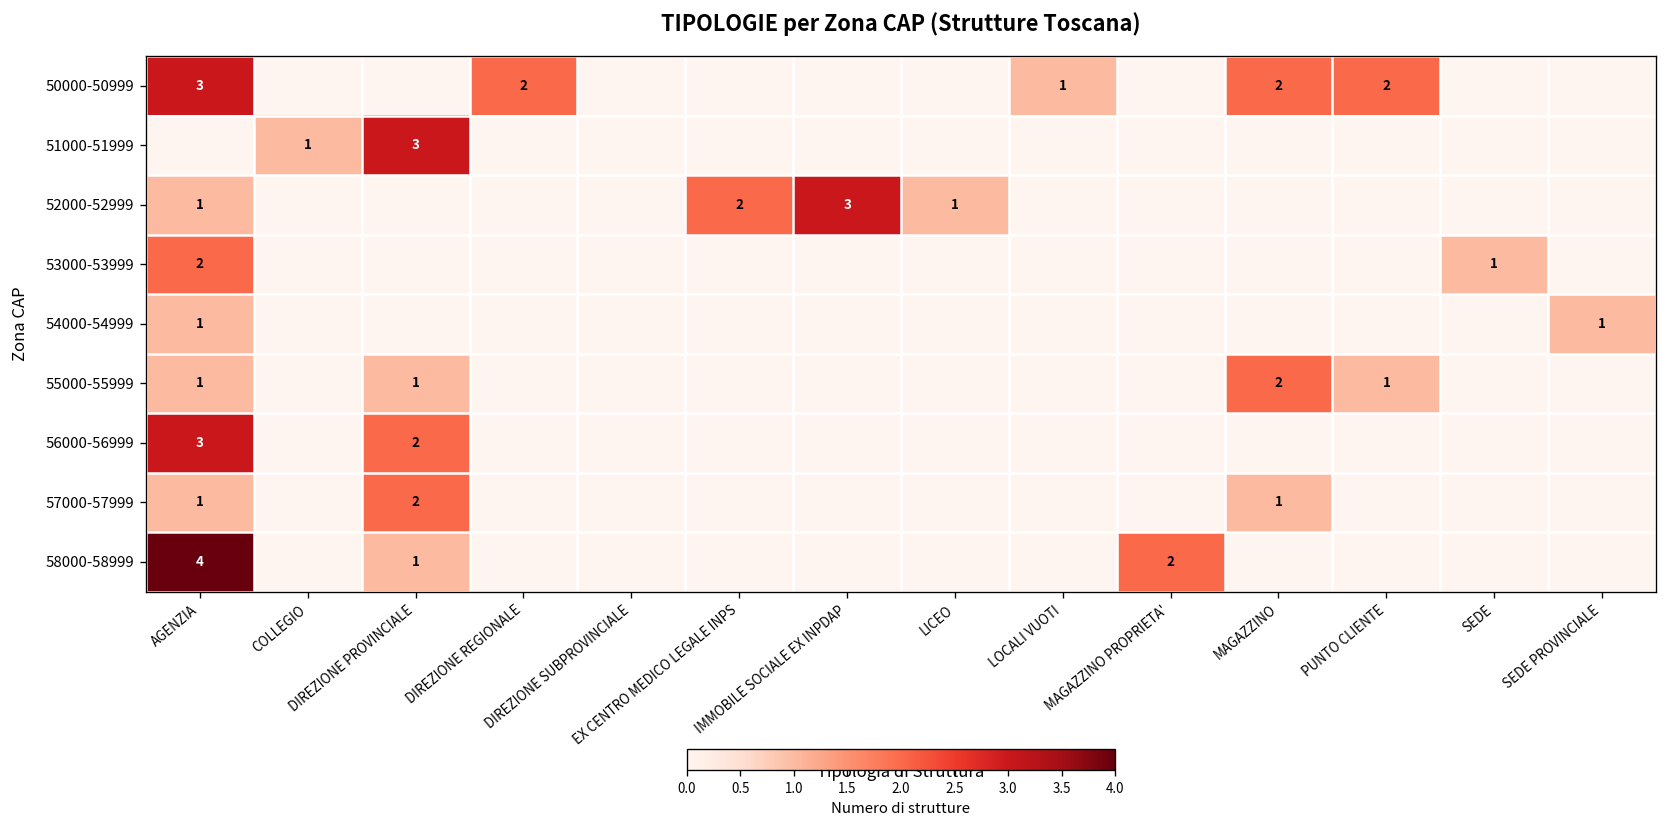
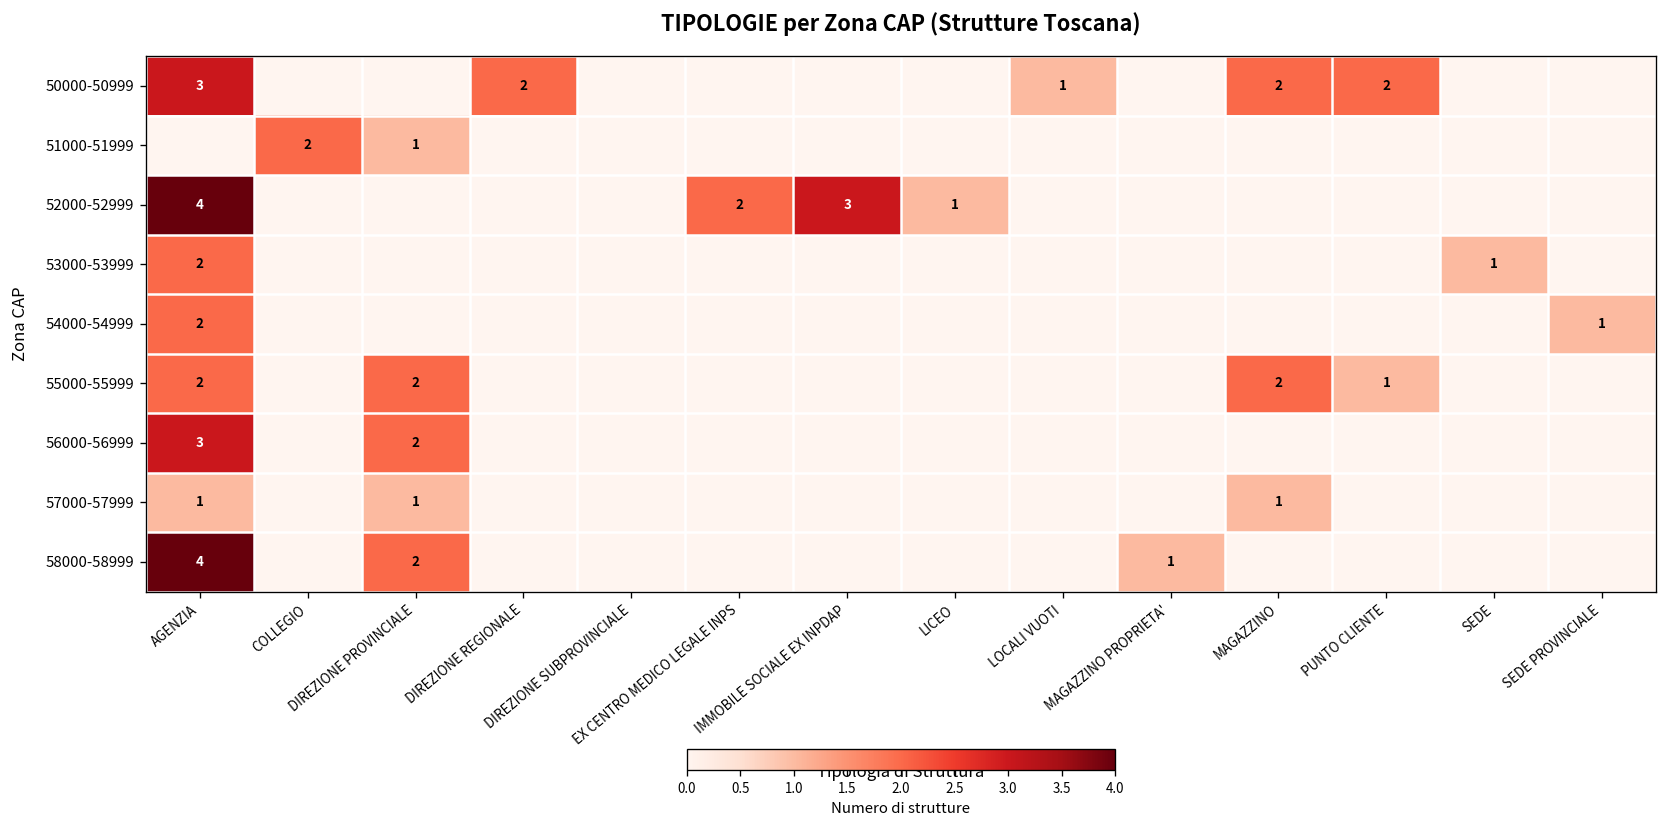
51000-51999, COLLEGIO: 1 -> 2
51000-51999, DIREZIONE PROVINCIALE: 3 -> 1
52000-52999, AGENZIA: 1 -> 4
54000-54999, AGENZIA: 1 -> 2
55000-55999, AGENZIA: 1 -> 2
55000-55999, DIREZIONE PROVINCIALE: 1 -> 2
57000-57999, DIREZIONE PROVINCIALE: 2 -> 1
58000-58999, DIREZIONE PROVINCIALE: 1 -> 2
58000-58999, MAGAZZINO PROPRIETA': 2 -> 1
